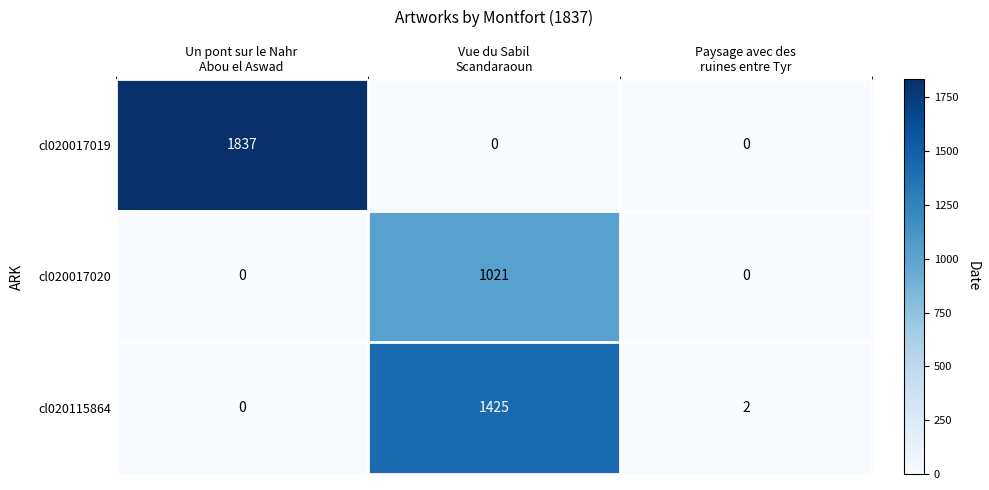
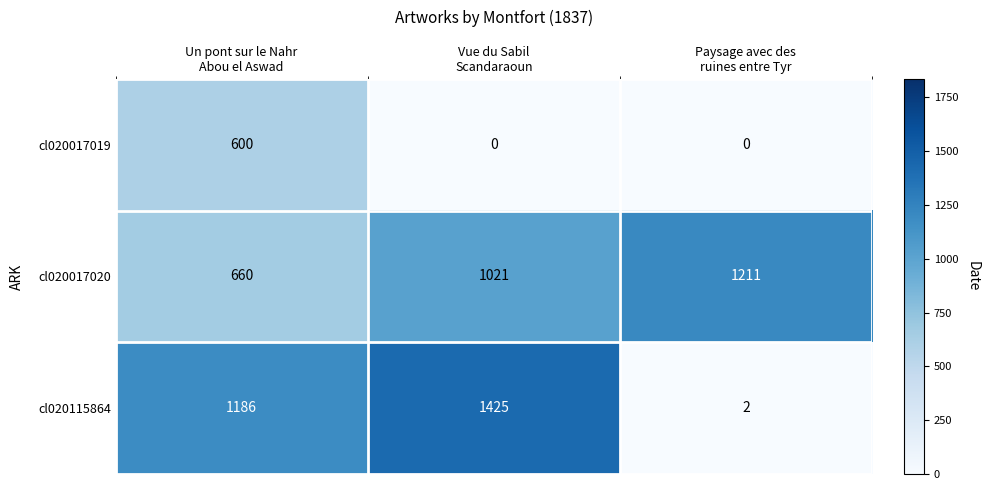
cl020017019, Un pont sur le Nahr Abou el Aswad: 1837 -> 600
cl020017020, Un pont sur le Nahr Abou el Aswad: 0 -> 660
cl020017020, Paysage avec des ruines entre Tyr: 0 -> 1211
cl020115864, Un pont sur le Nahr Abou el Aswad: 0 -> 1186
